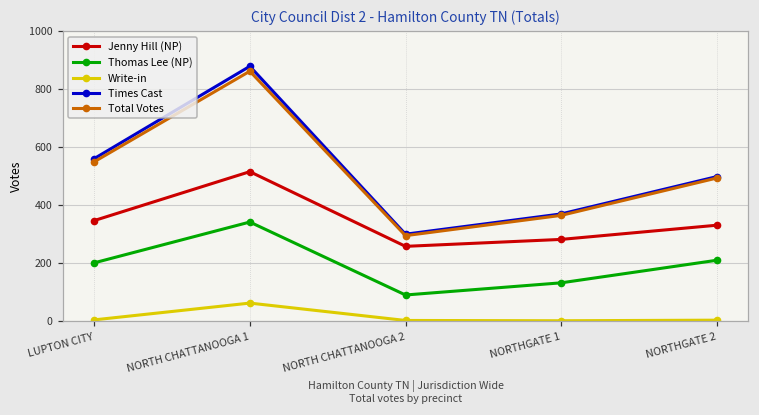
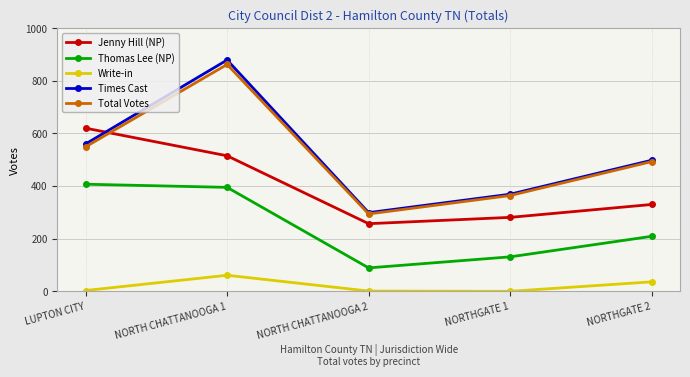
Jenny Hill (NP), LUPTON CITY: 350 -> 620
Thomas Lee (NP), LUPTON CITY: 200 -> 410
Thomas Lee (NP), NORTH CHATTANOOGA 1: 340 -> 400
Write-in, NORTHGATE 2: 0 -> 40
